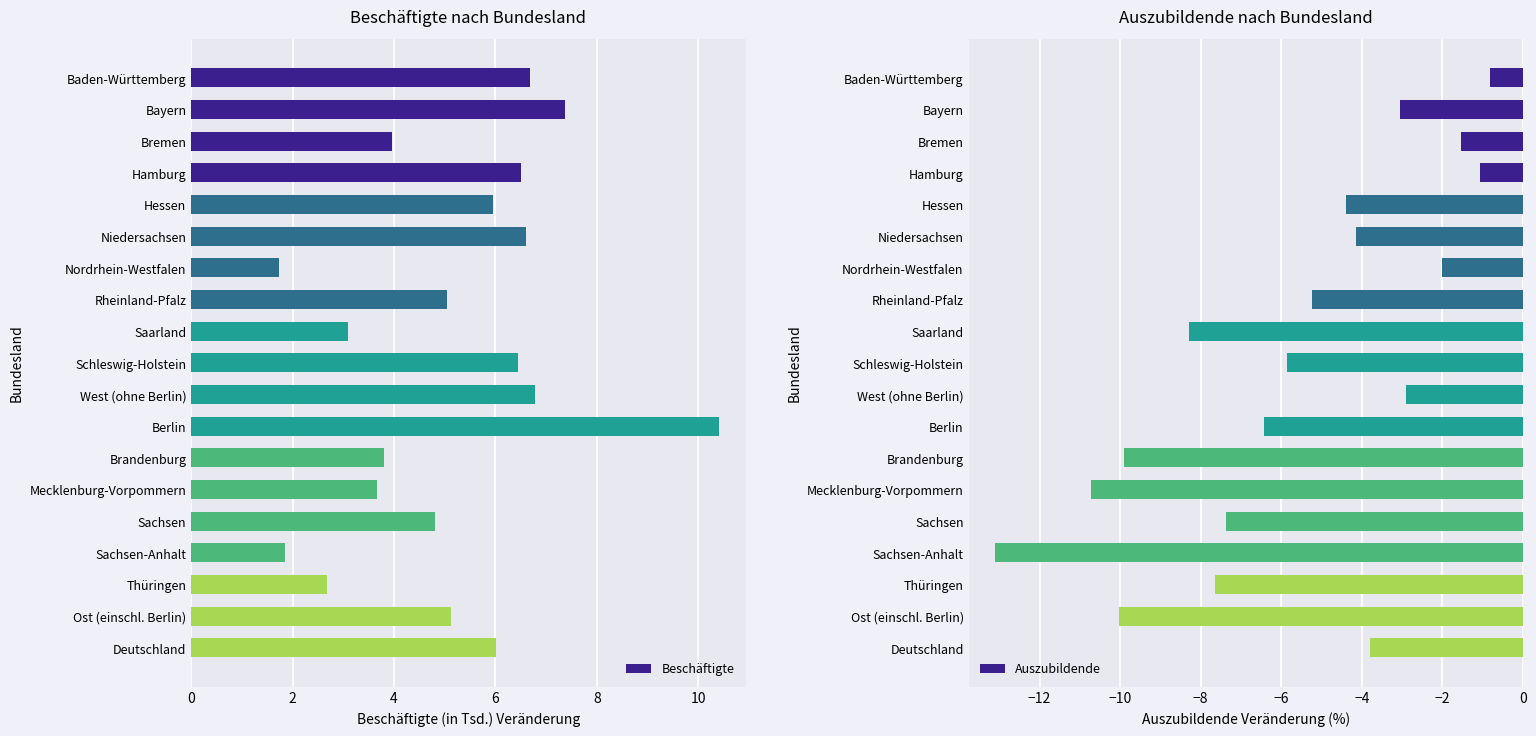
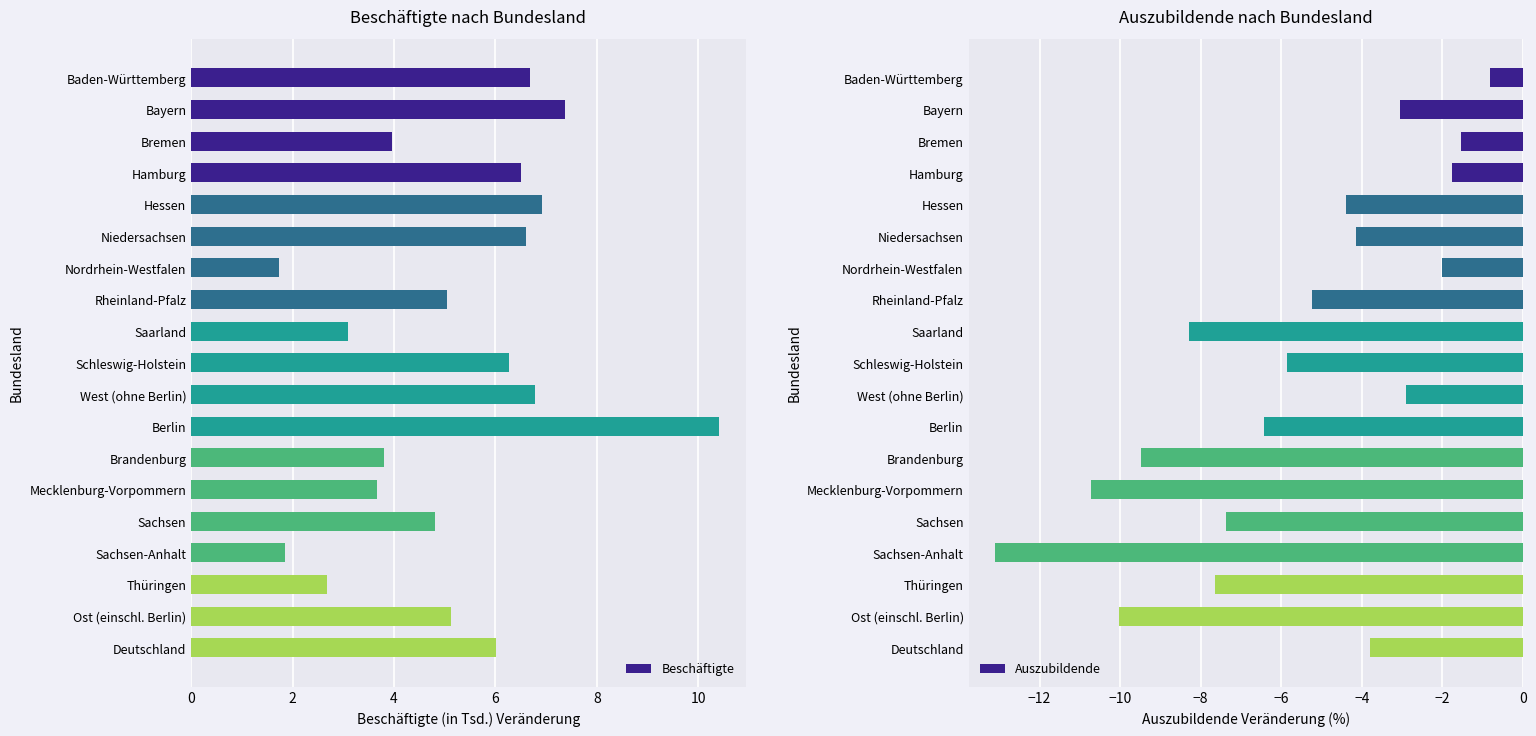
Beschäftigte nach Bundesland, Hessen: 6.0 -> 6.9
Beschäftigte nach Bundesland, Schleswig-Holstein: 6.4 -> 6.3
Auszubildende nach Bundesland, Hamburg: -1.1 -> -1.8
Auszubildende nach Bundesland, Brandenburg: -9.9 -> -9.5
